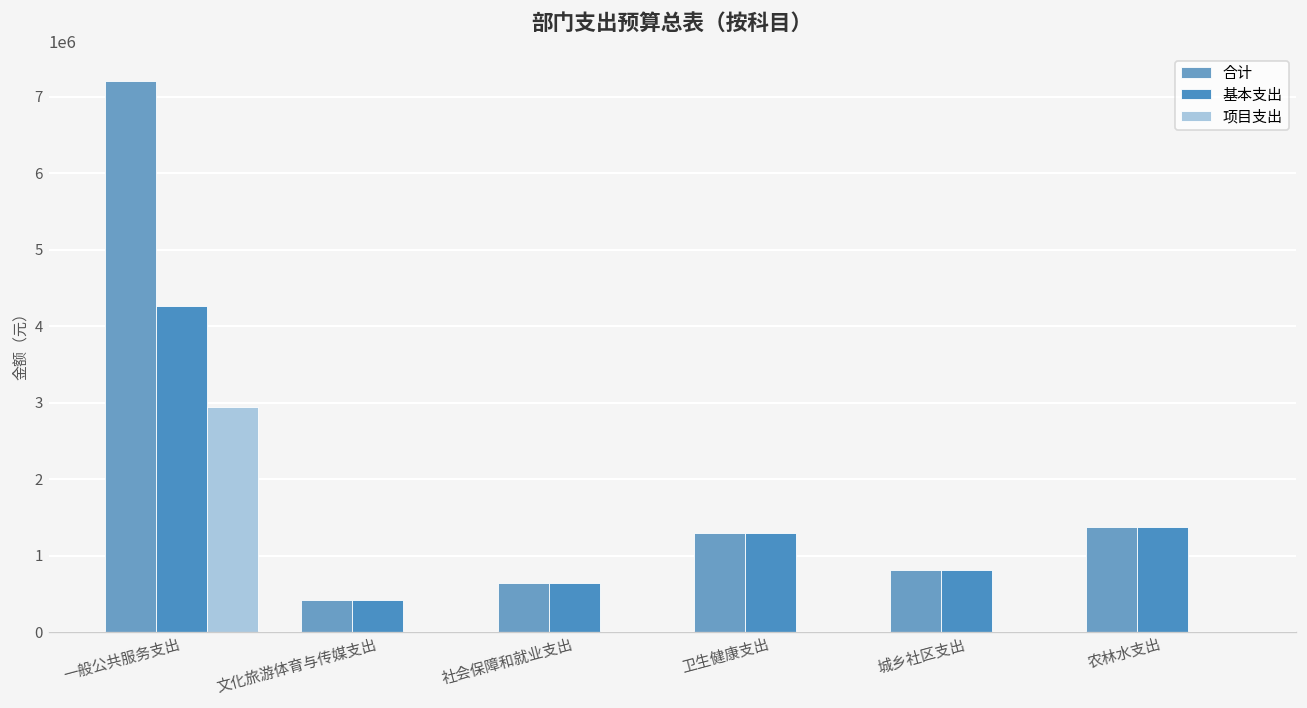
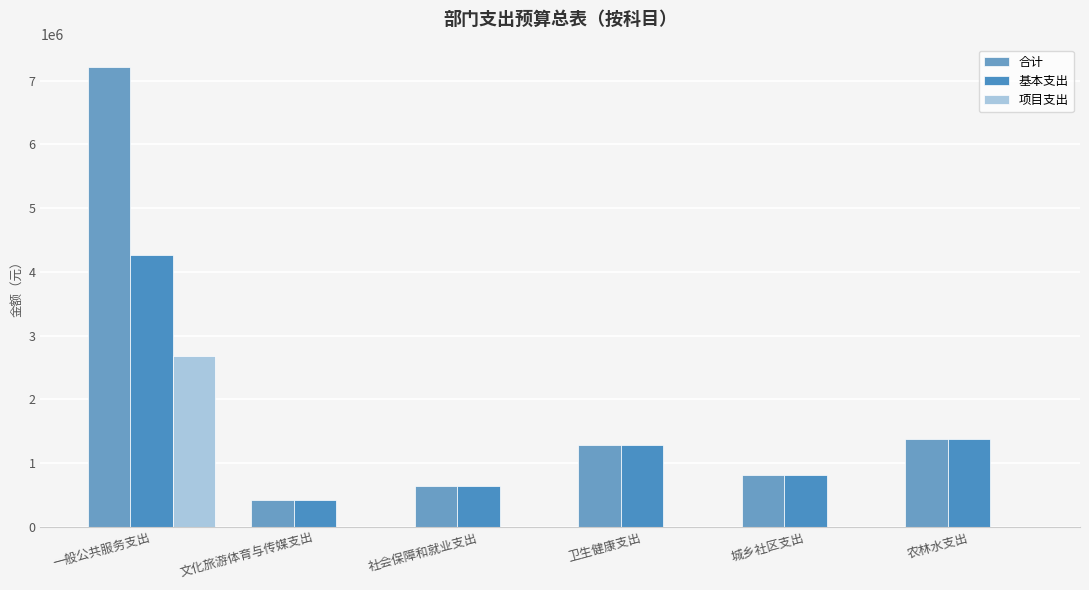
项目支出, 一般公共服务支出: 2900000 -> 2700000
